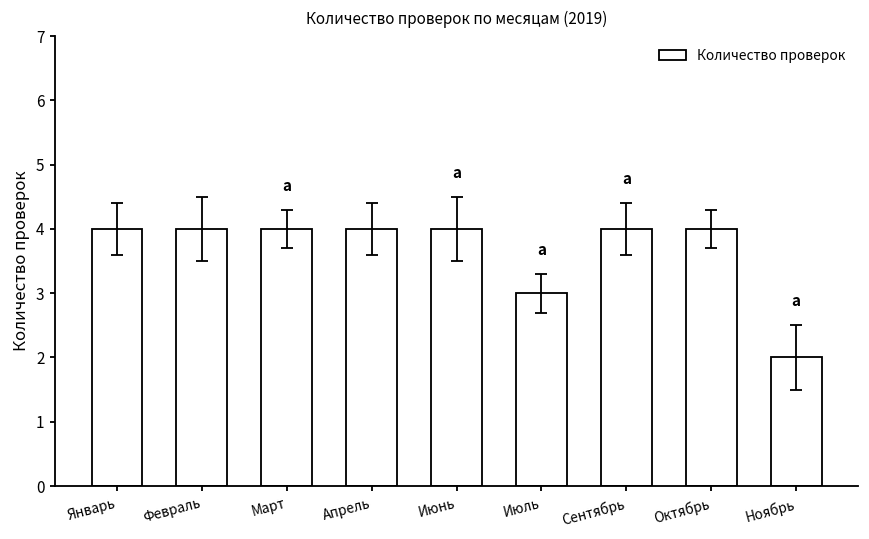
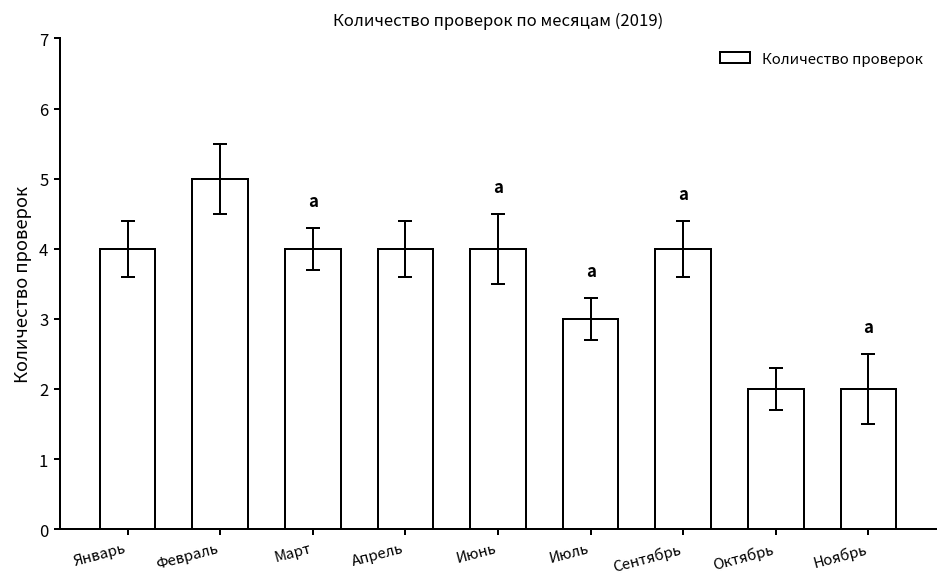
Количество проверок, Февраль: 4 -> 5
Количество проверок, Октябрь: 4 -> 2
